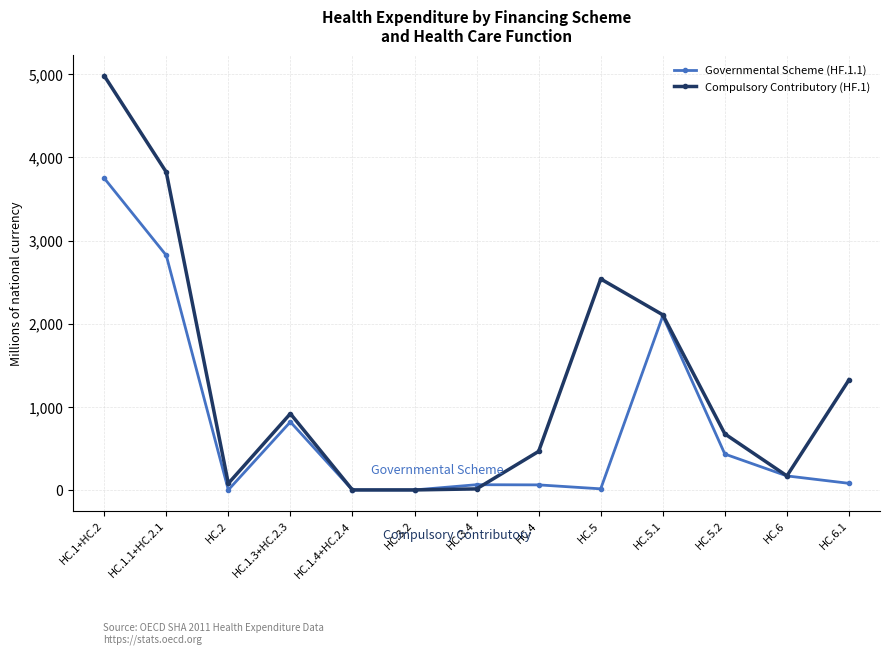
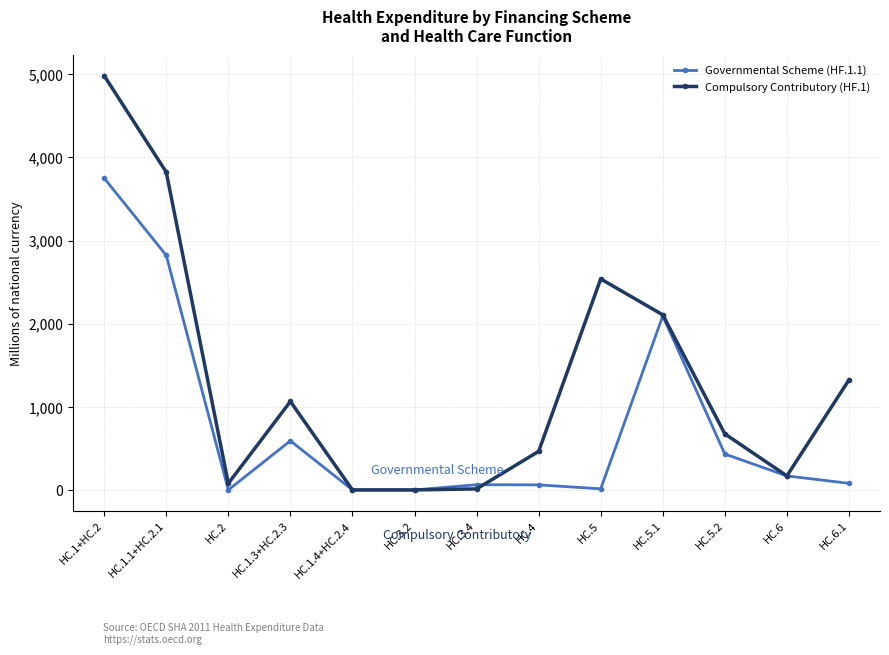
Governmental Scheme (HF.1.1), HC.1.3+HC.2.3: 800 -> 600
Compulsory Contributory (HF.1), HC.1.3+HC.2.3: 900 -> 1,100
